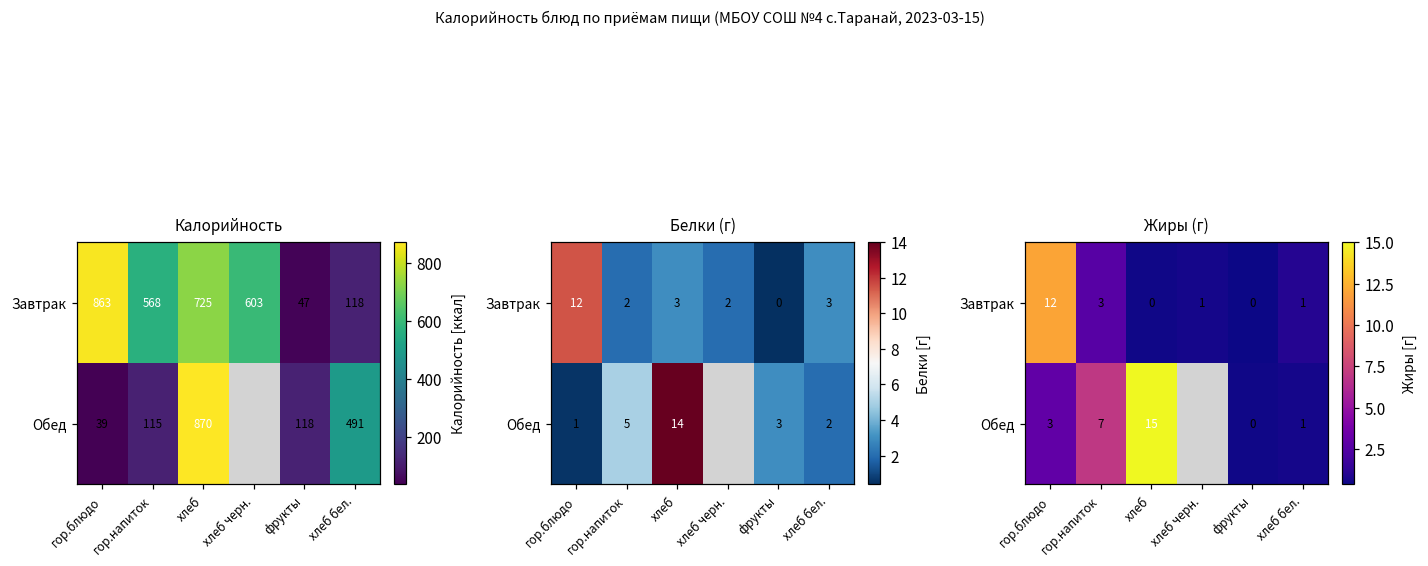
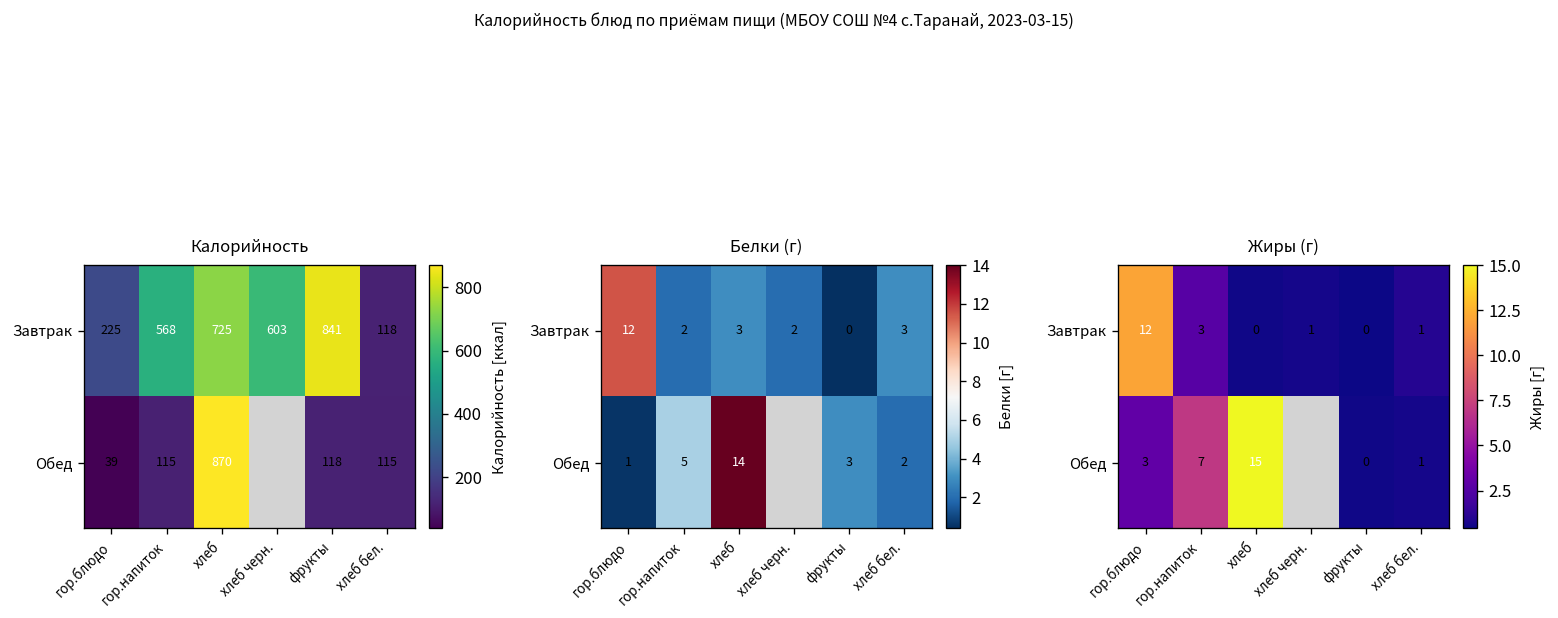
Калорийность, Завтрак, гор.блюдо: 863 -> 225
Калорийность, Завтрак, фрукты: 47 -> 841
Калорийность, Обед, хлеб бел.: 491 -> 115
